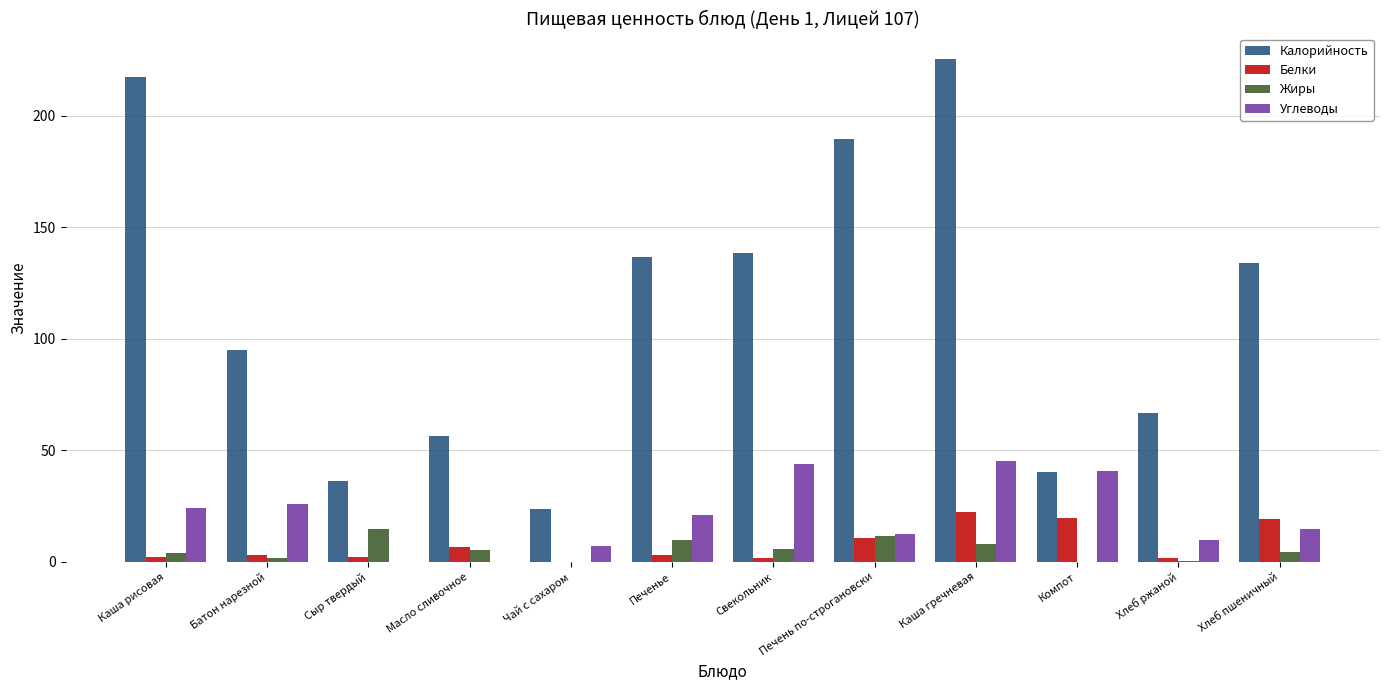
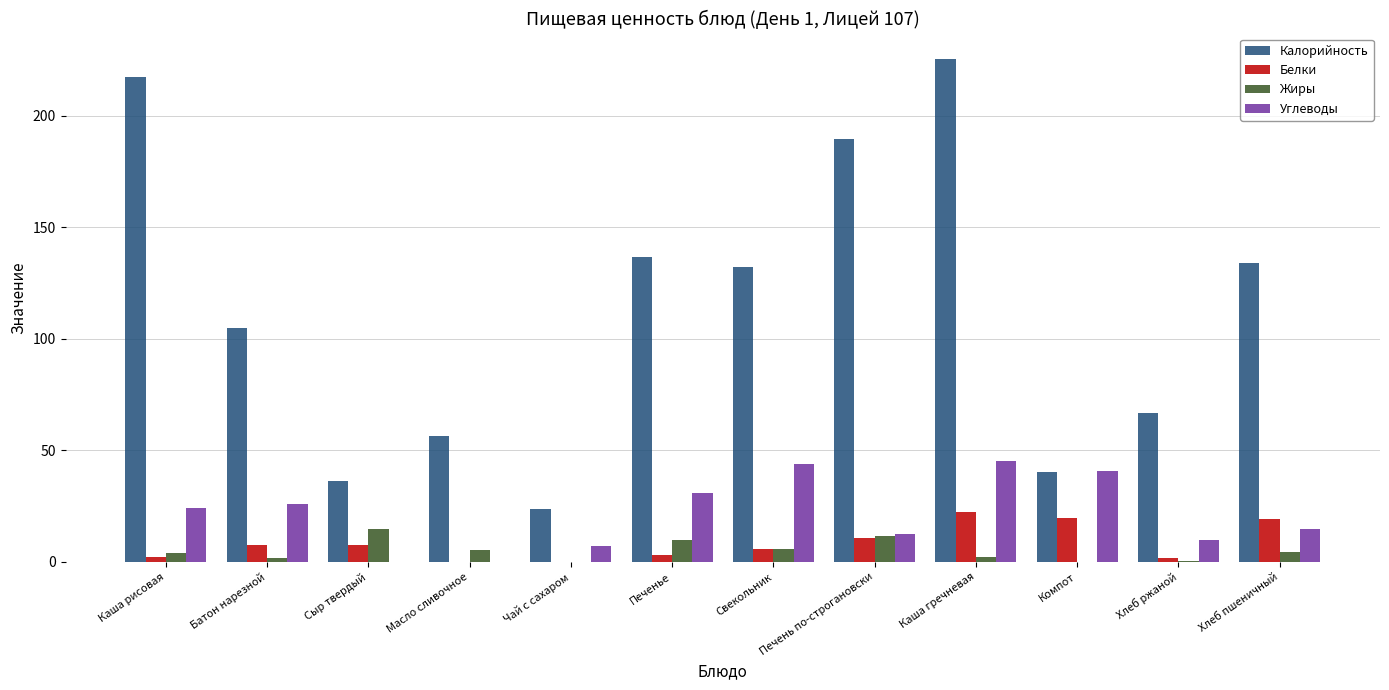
Калорийность, Батон нарезной: 95 -> 105
Белки, Батон нарезной: 3 -> 8
Белки, Сыр твердый: 2 -> 7
Белки, Масло сливочное: 7 -> 0
Углеводы, Печенье: 21 -> 31
Калорийность, Свекольник: 138 -> 132
Белки, Свекольник: 2 -> 6
Жиры, Каша гречневая: 8 -> 2
